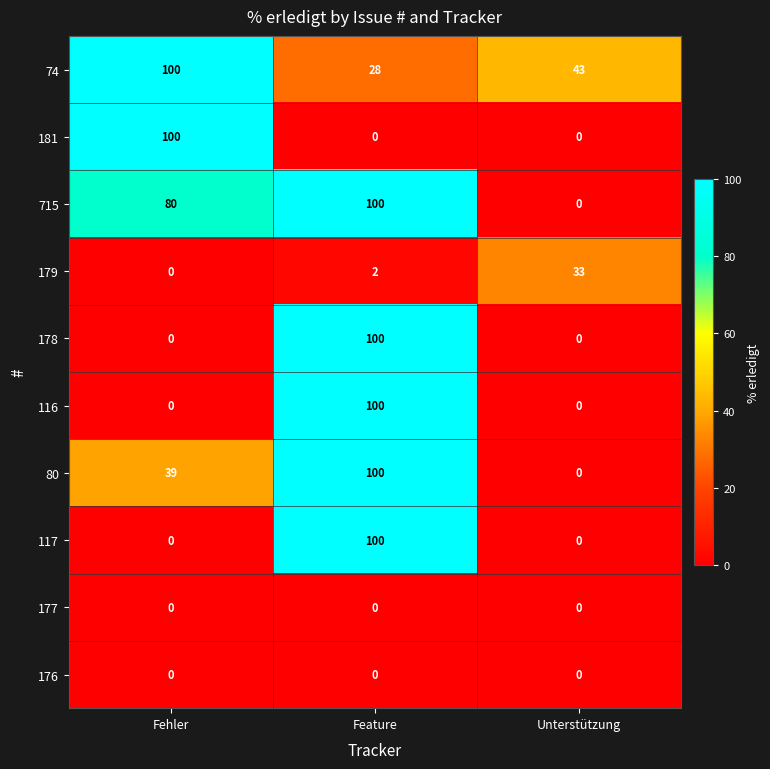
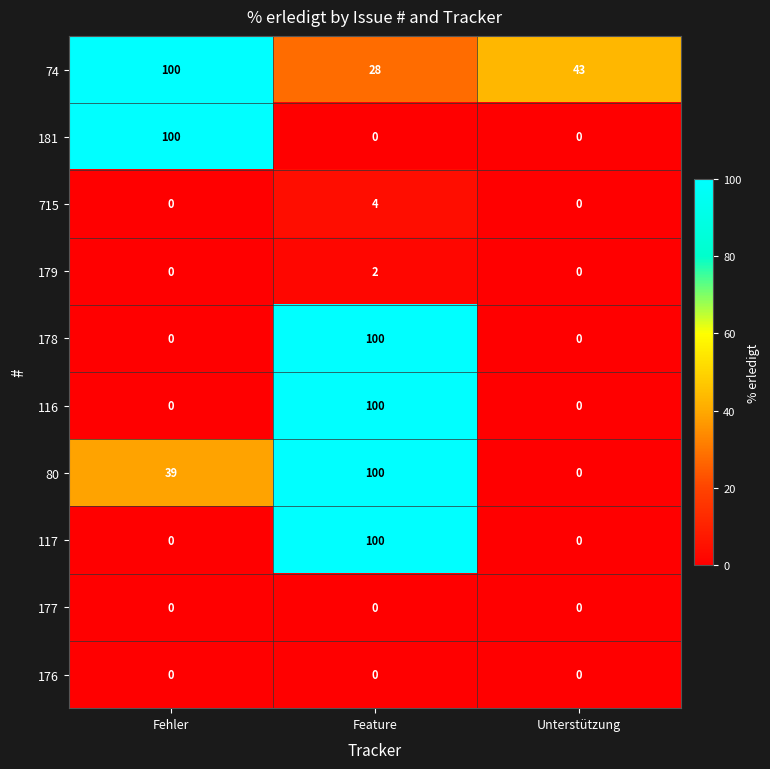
715, Fehler: 80 -> 0
715, Feature: 100 -> 4
179, Unterstützung: 33 -> 0
